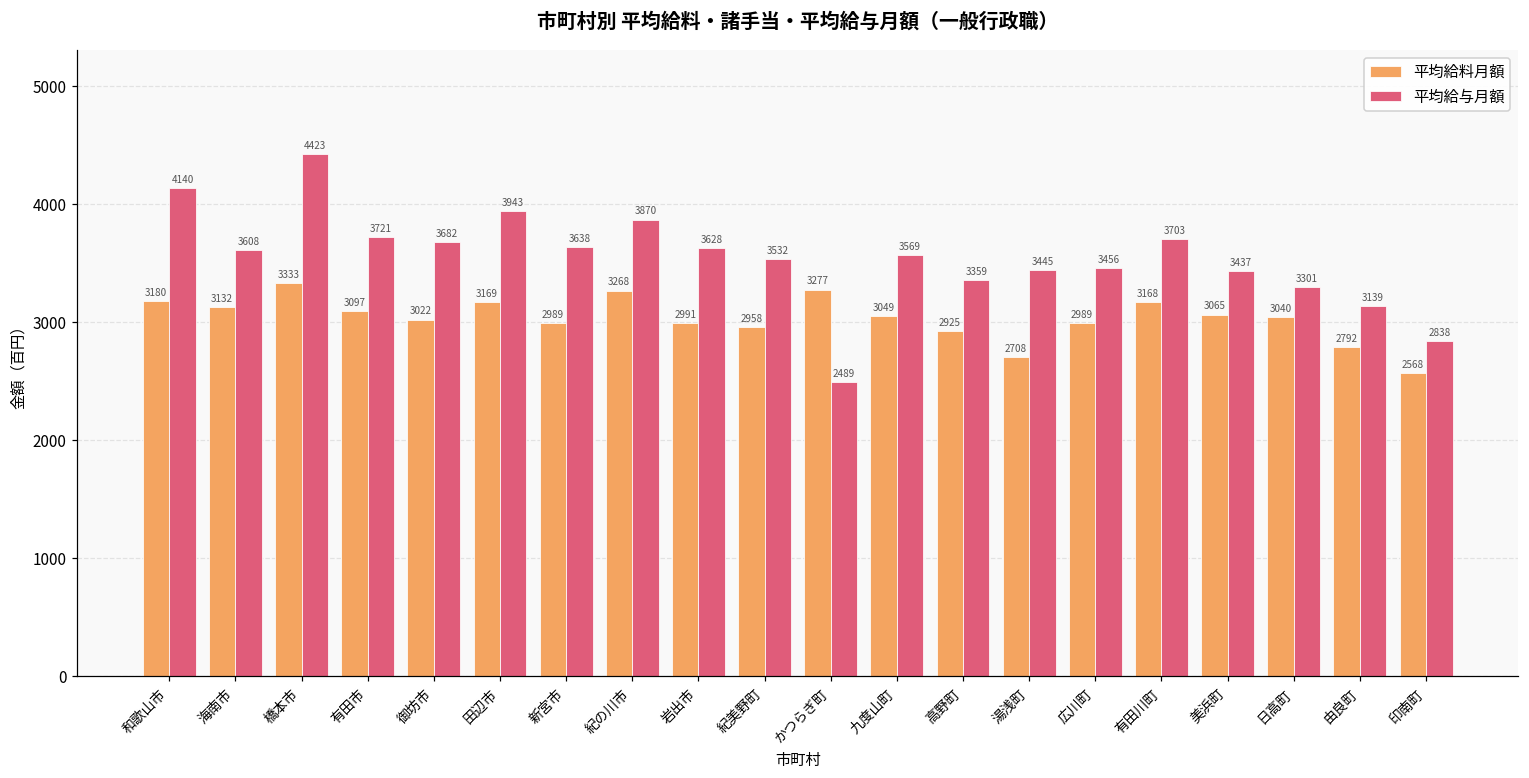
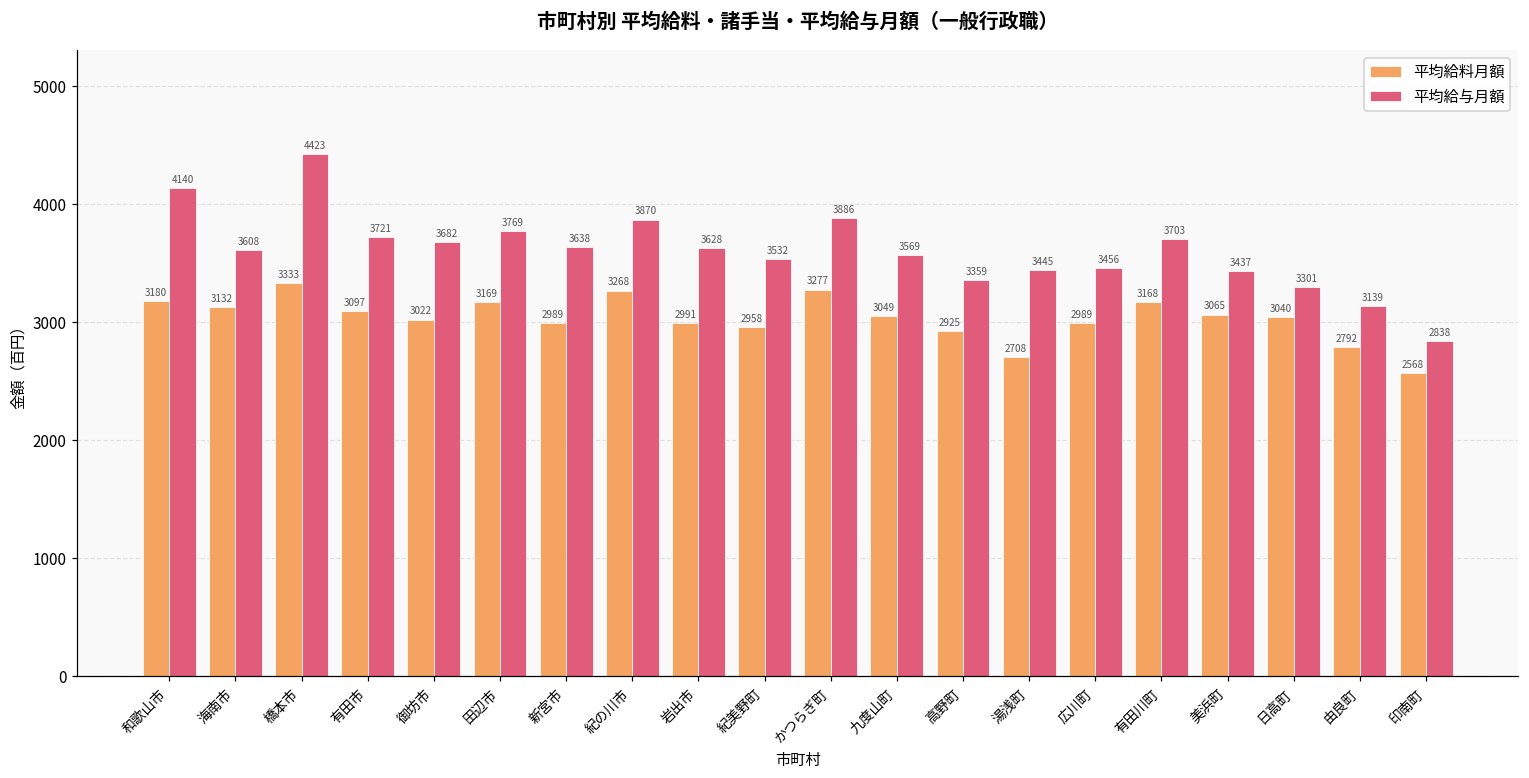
平均給与月額, 田辺市: 3943 -> 3769
平均給与月額, かつらぎ町: 2489 -> 3886
